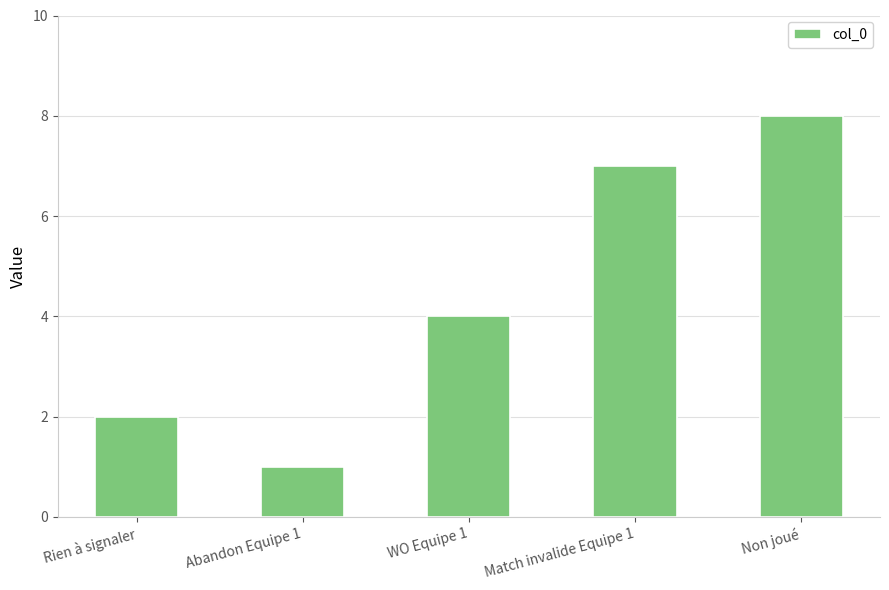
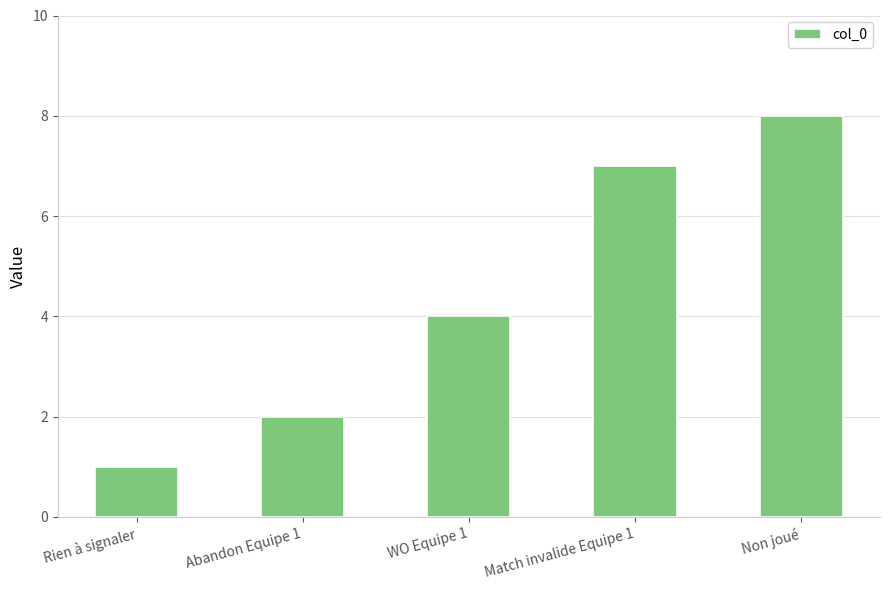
Rien à signaler: 2 -> 1
Abandon Equipe 1: 1 -> 2
